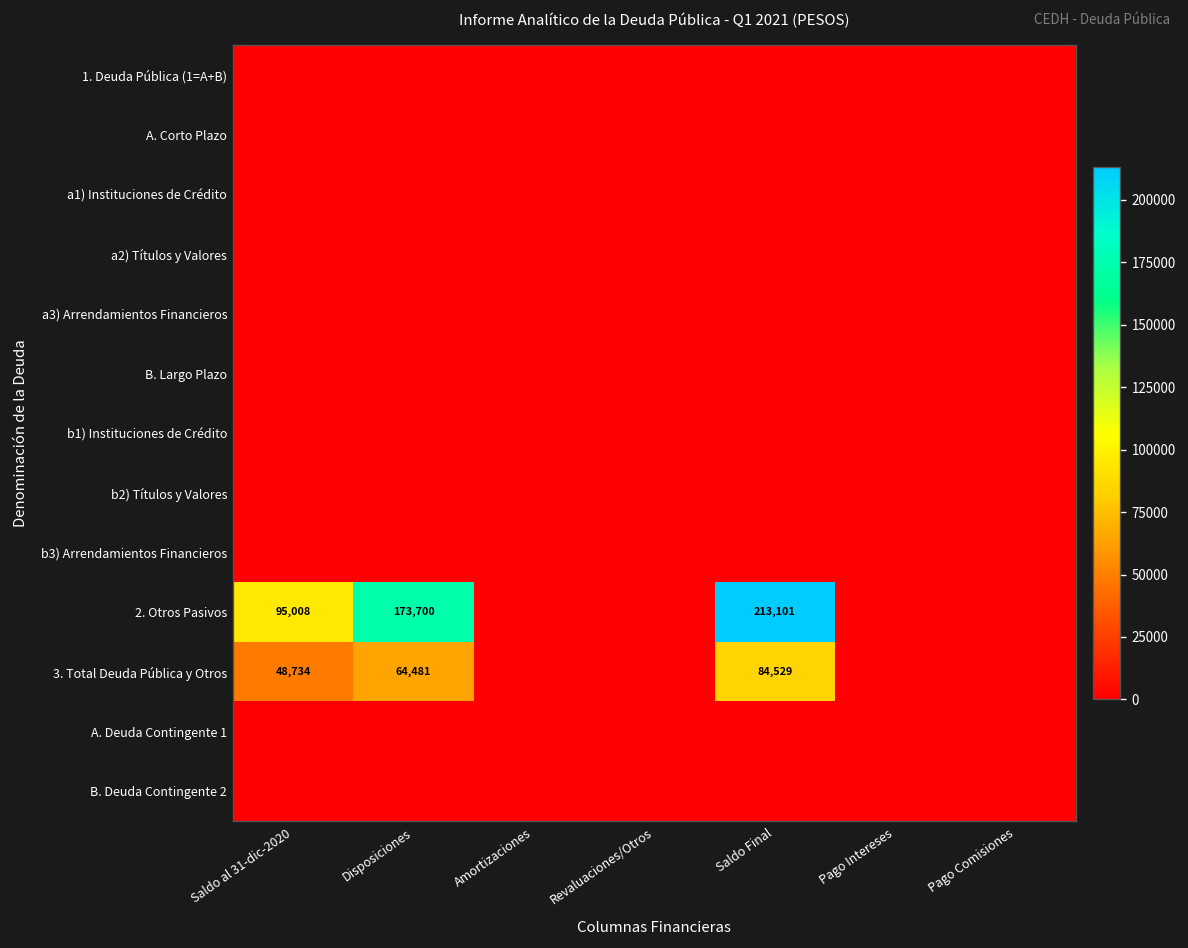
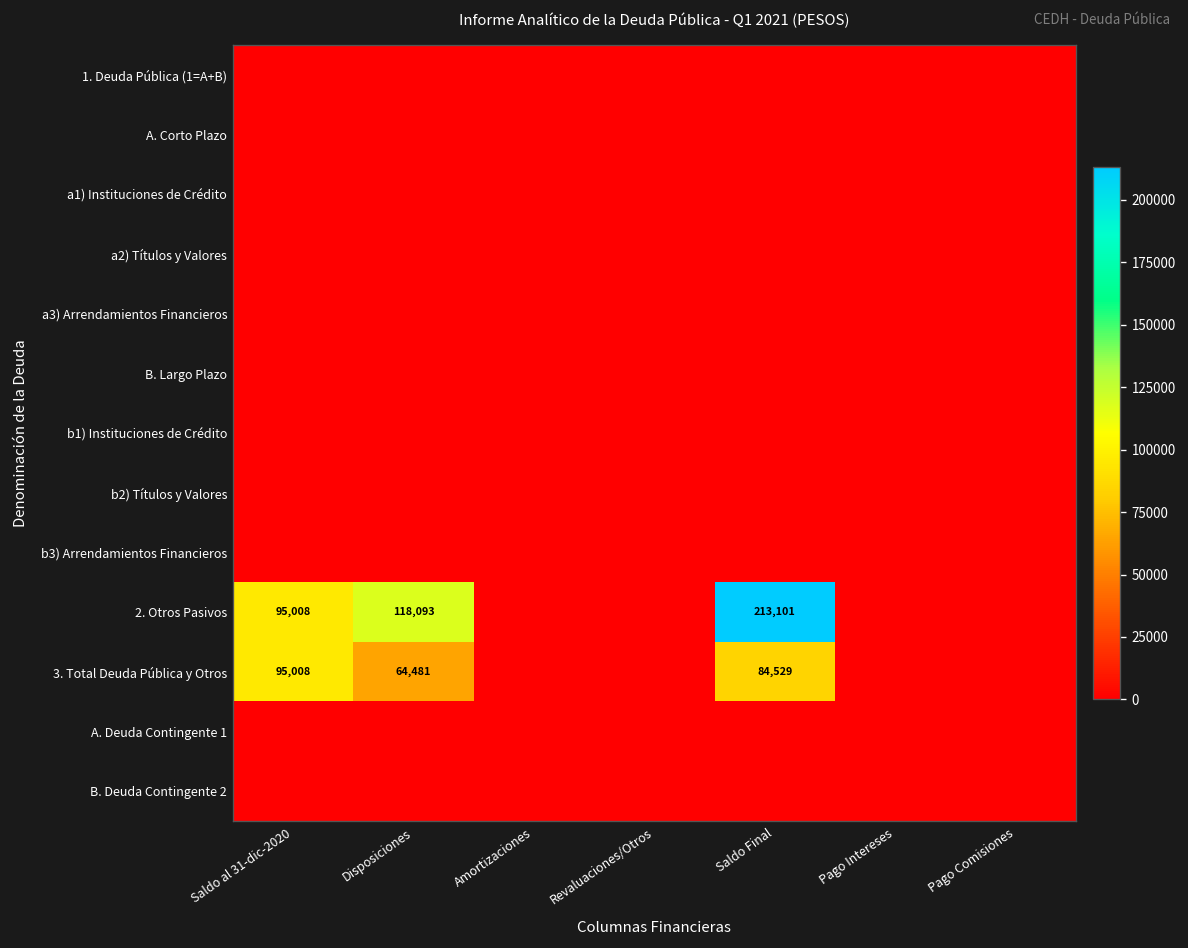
2. Otros Pasivos, Disposiciones: 173,700 -> 118,093
3. Total Deuda Pública y Otros, Saldo al 31-dic-2020: 48,734 -> 95,008
